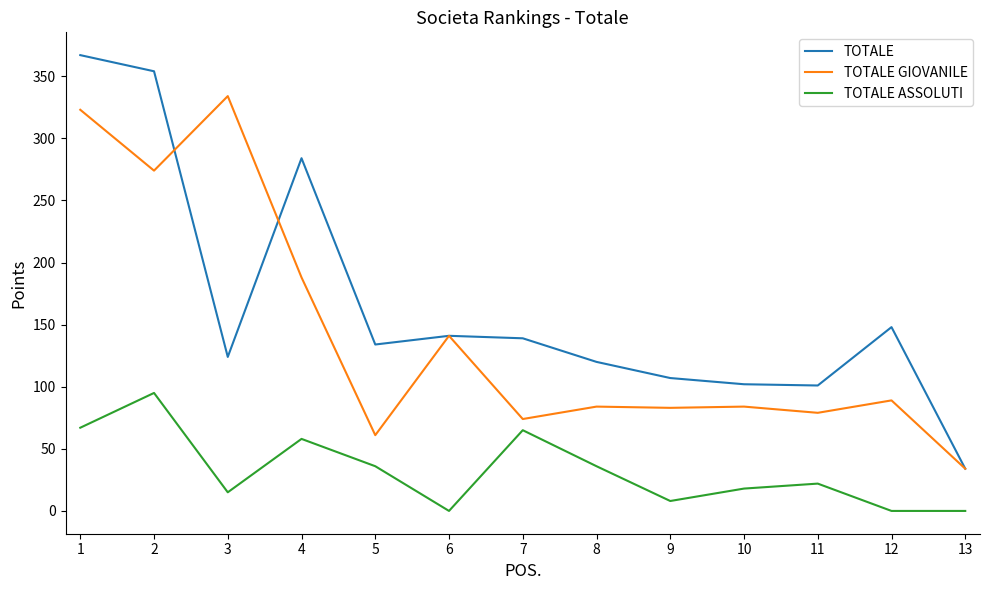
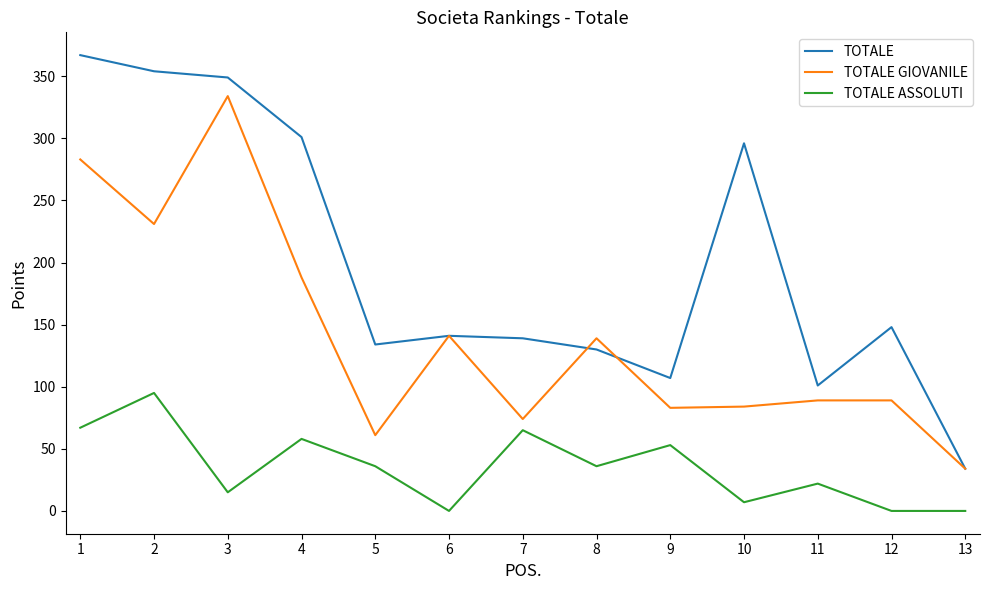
TOTALE GIOVANILE, 1: 323 -> 283
TOTALE GIOVANILE, 2: 274 -> 231
TOTALE, 3: 124 -> 349
TOTALE, 4: 284 -> 301
TOTALE, 8: 120 -> 130
TOTALE GIOVANILE, 8: 84 -> 139
TOTALE ASSOLUTI, 9: 8 -> 53
TOTALE, 10: 102 -> 296
TOTALE ASSOLUTI, 10: 18 -> 7
TOTALE GIOVANILE, 11: 79 -> 89
